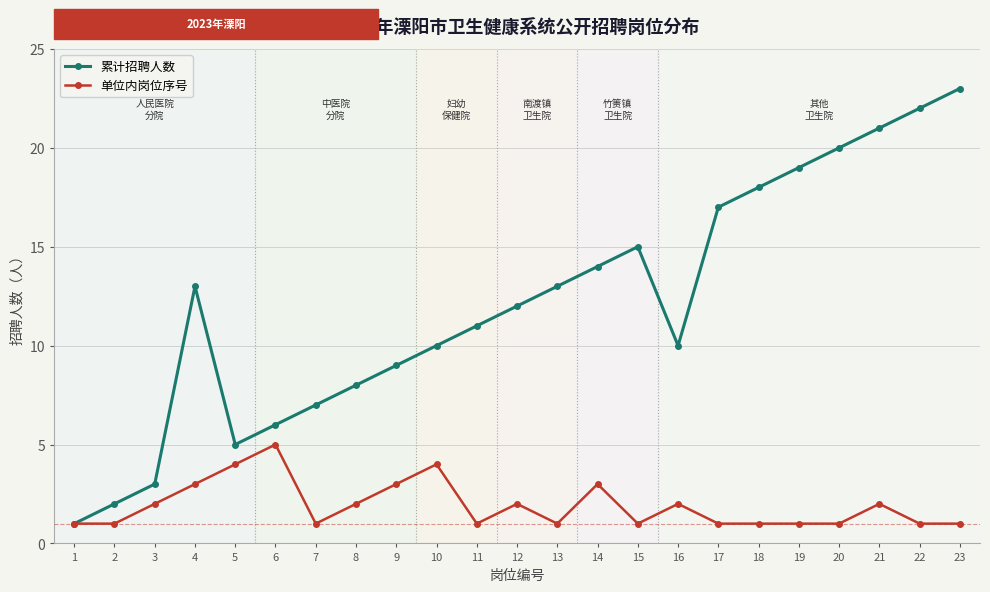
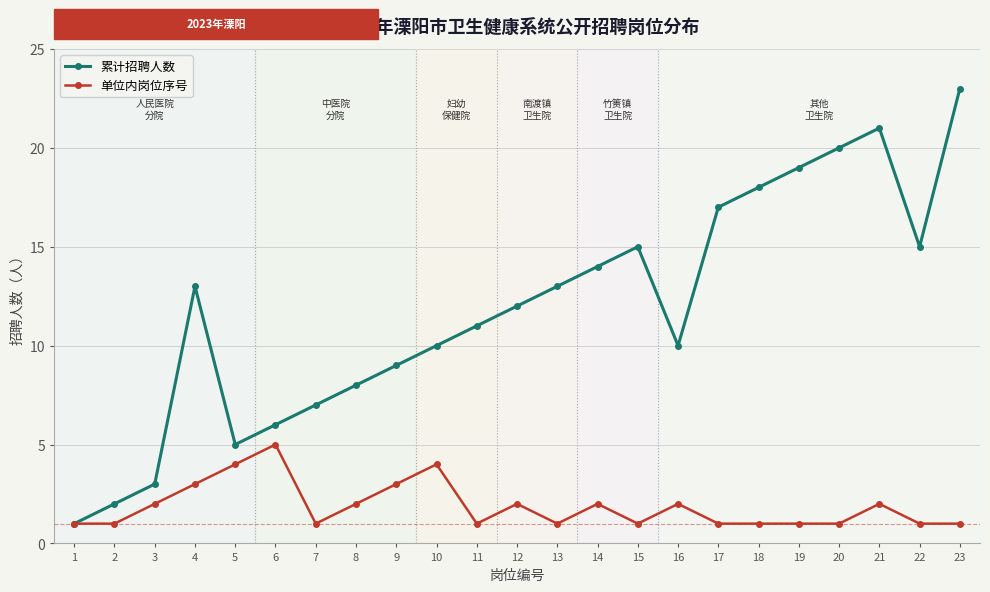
单位内岗位序号, 14: 3 -> 2
累计招聘人数, 22: 22 -> 15
